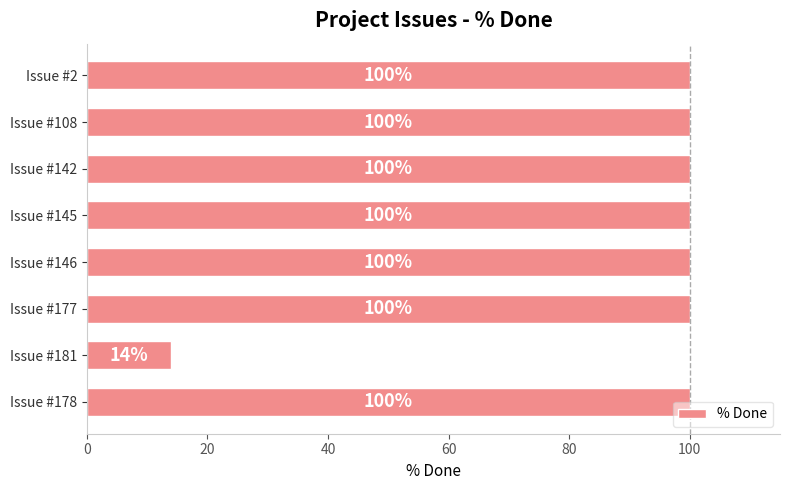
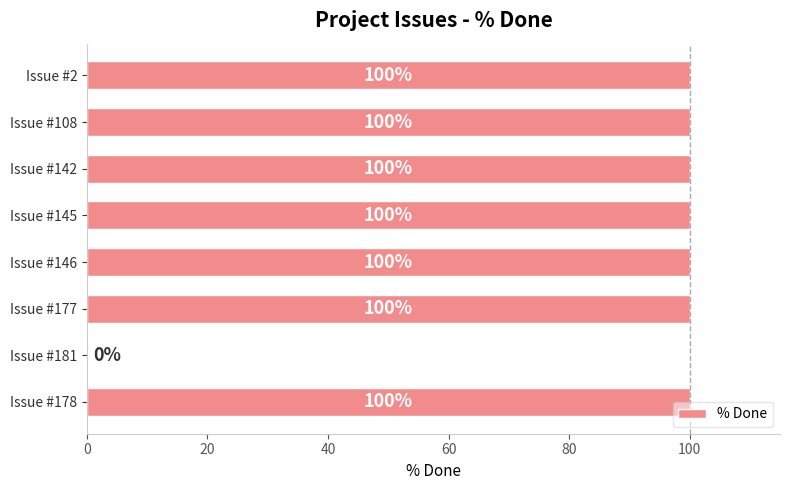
Issue #181: 14% -> 0%
